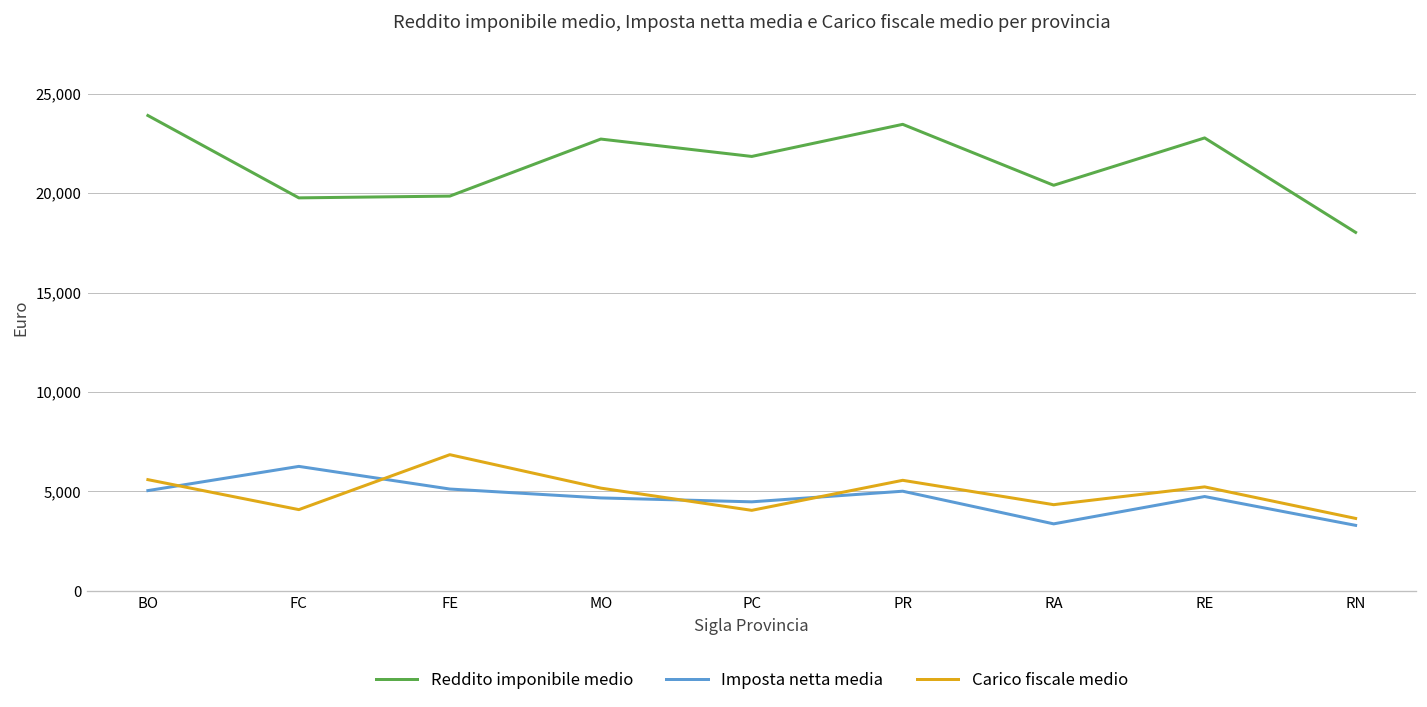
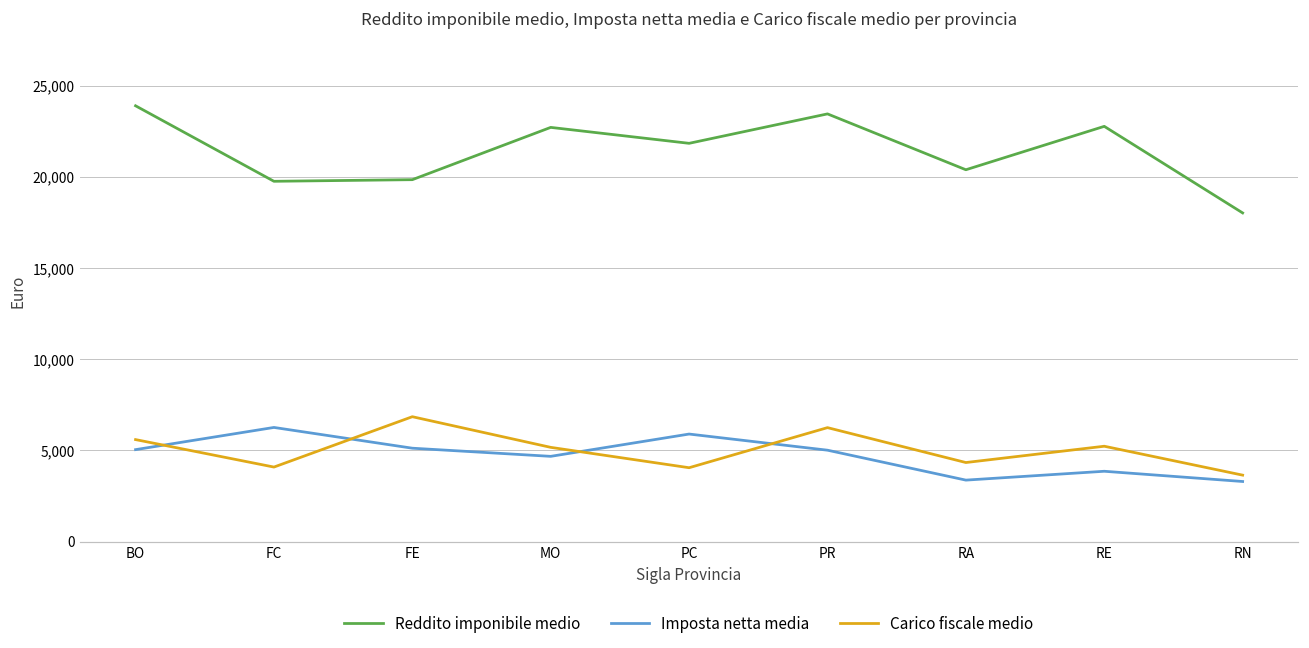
Imposta netta media, PC: 4,500 -> 5,900
Carico fiscale medio, PR: 5,600 -> 6,300
Imposta netta media, RE: 4,700 -> 3,900
